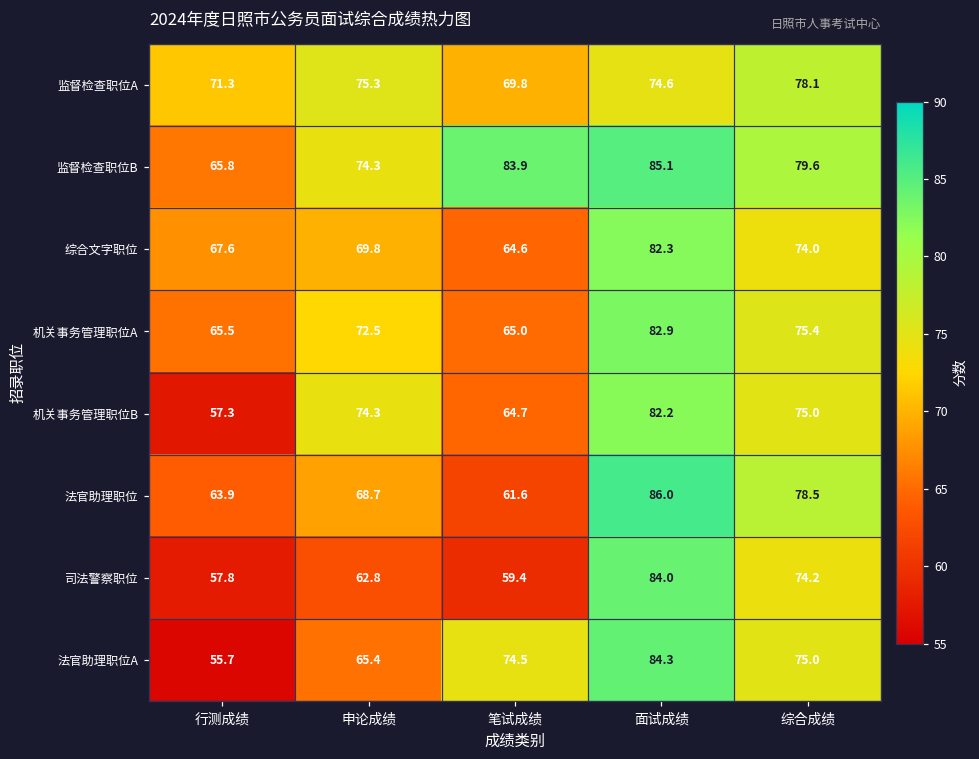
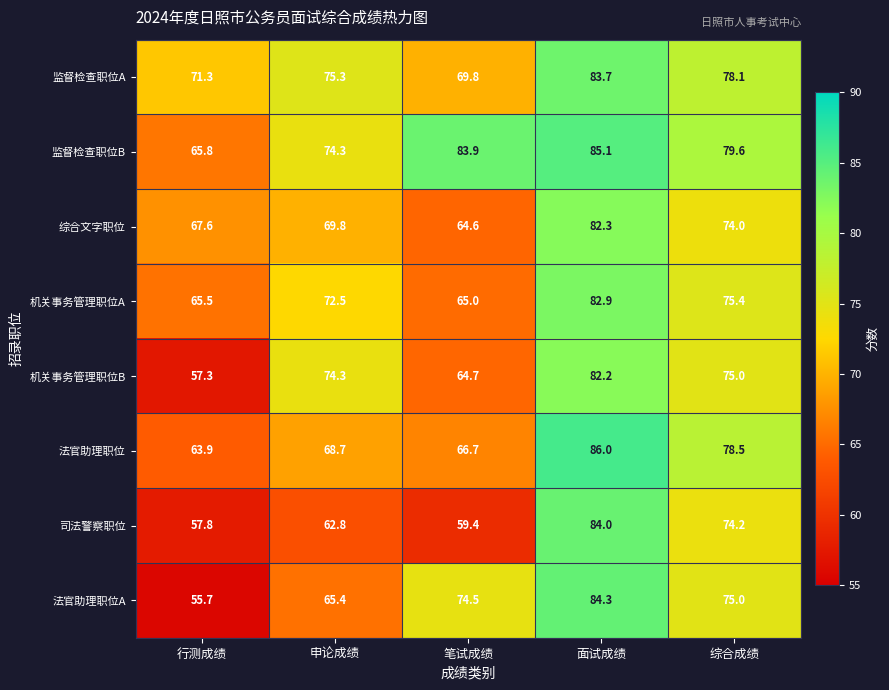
监督检查职位A, 面试成绩: 74.6 -> 83.7
法官助理职位, 笔试成绩: 61.6 -> 66.7
